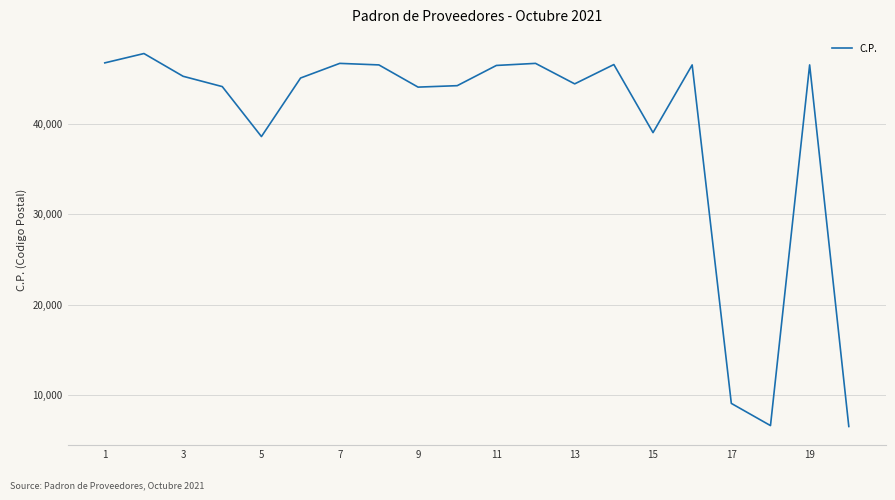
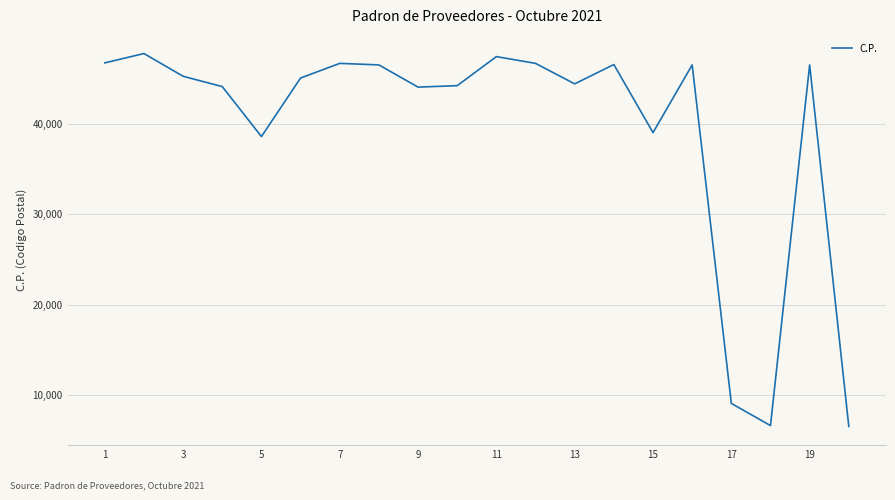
11: 46,500 -> 47,500
